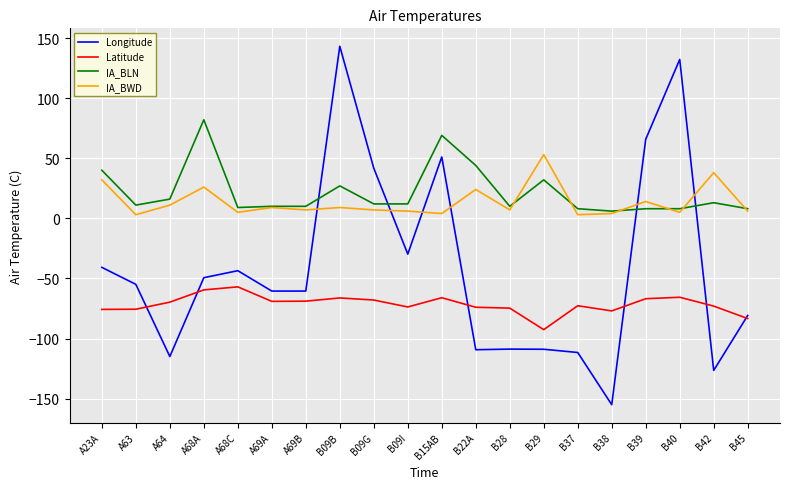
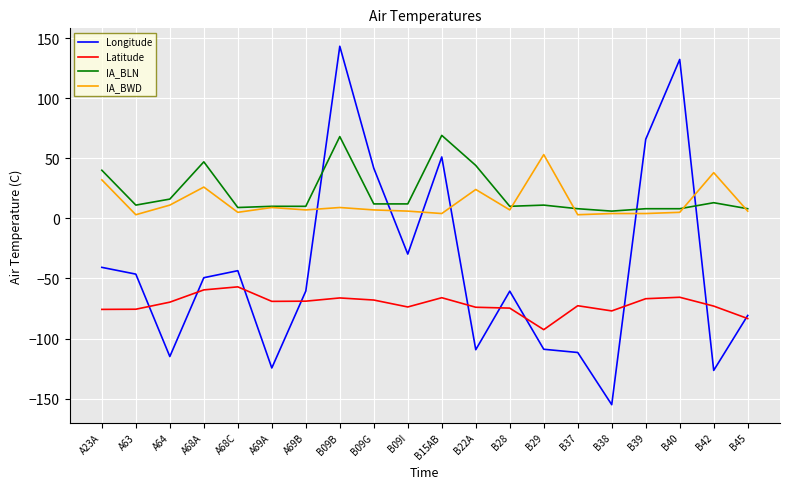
Longitude, A63: -55 -> -46
IA_BLN, A68A: 82 -> 47
Longitude, A69A: -61 -> -124
IA_BLN, B09B: 27 -> 68
Longitude, B28: -109 -> -61
IA_BLN, B29: 32 -> 11
IA_BWD, B39: 14 -> 4
